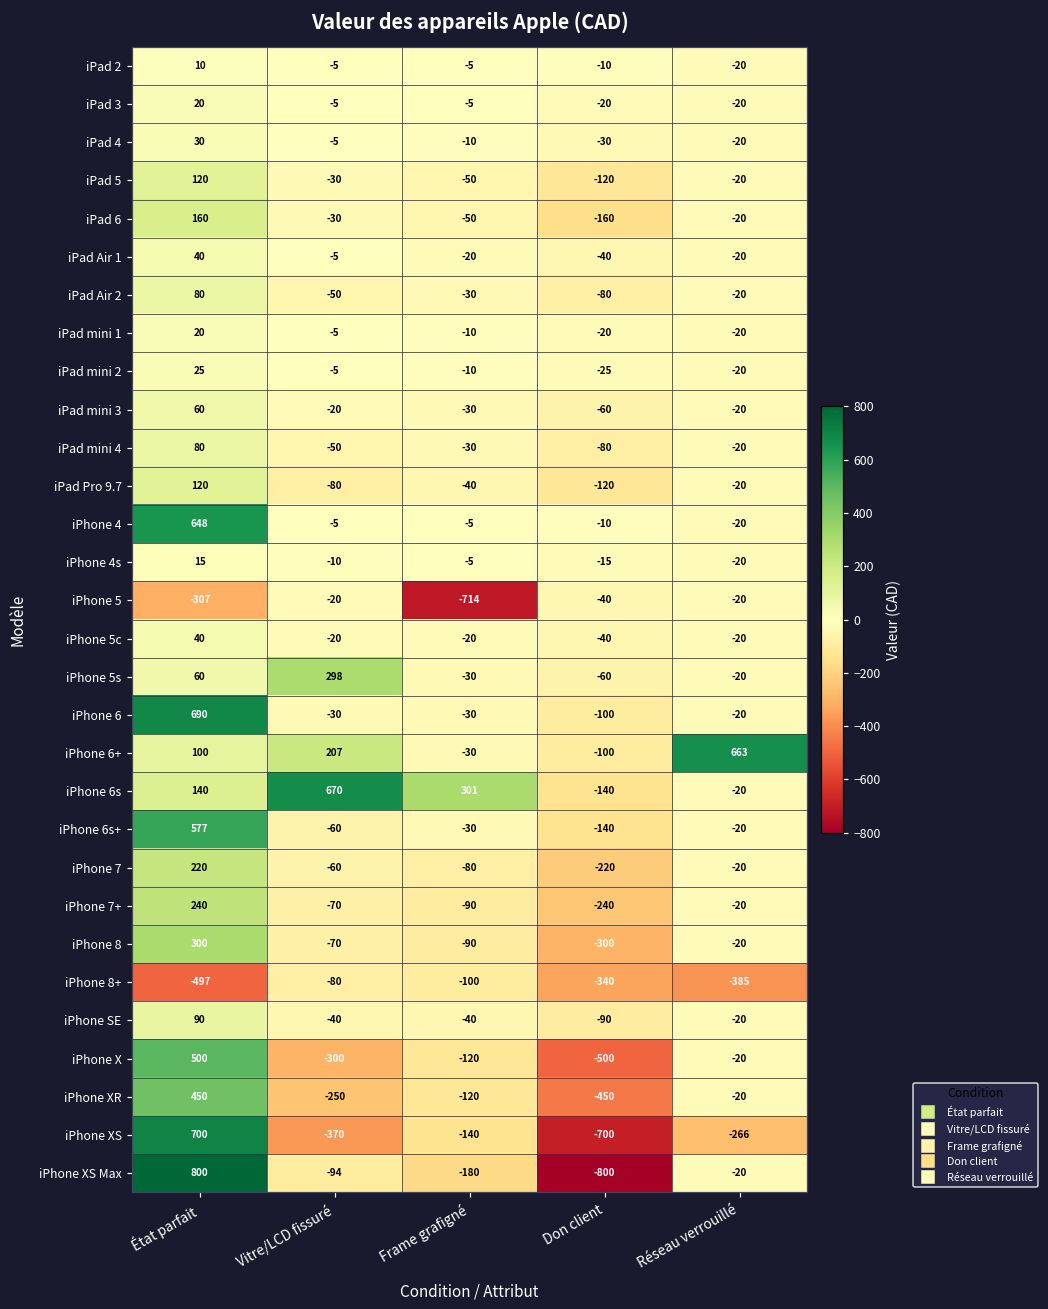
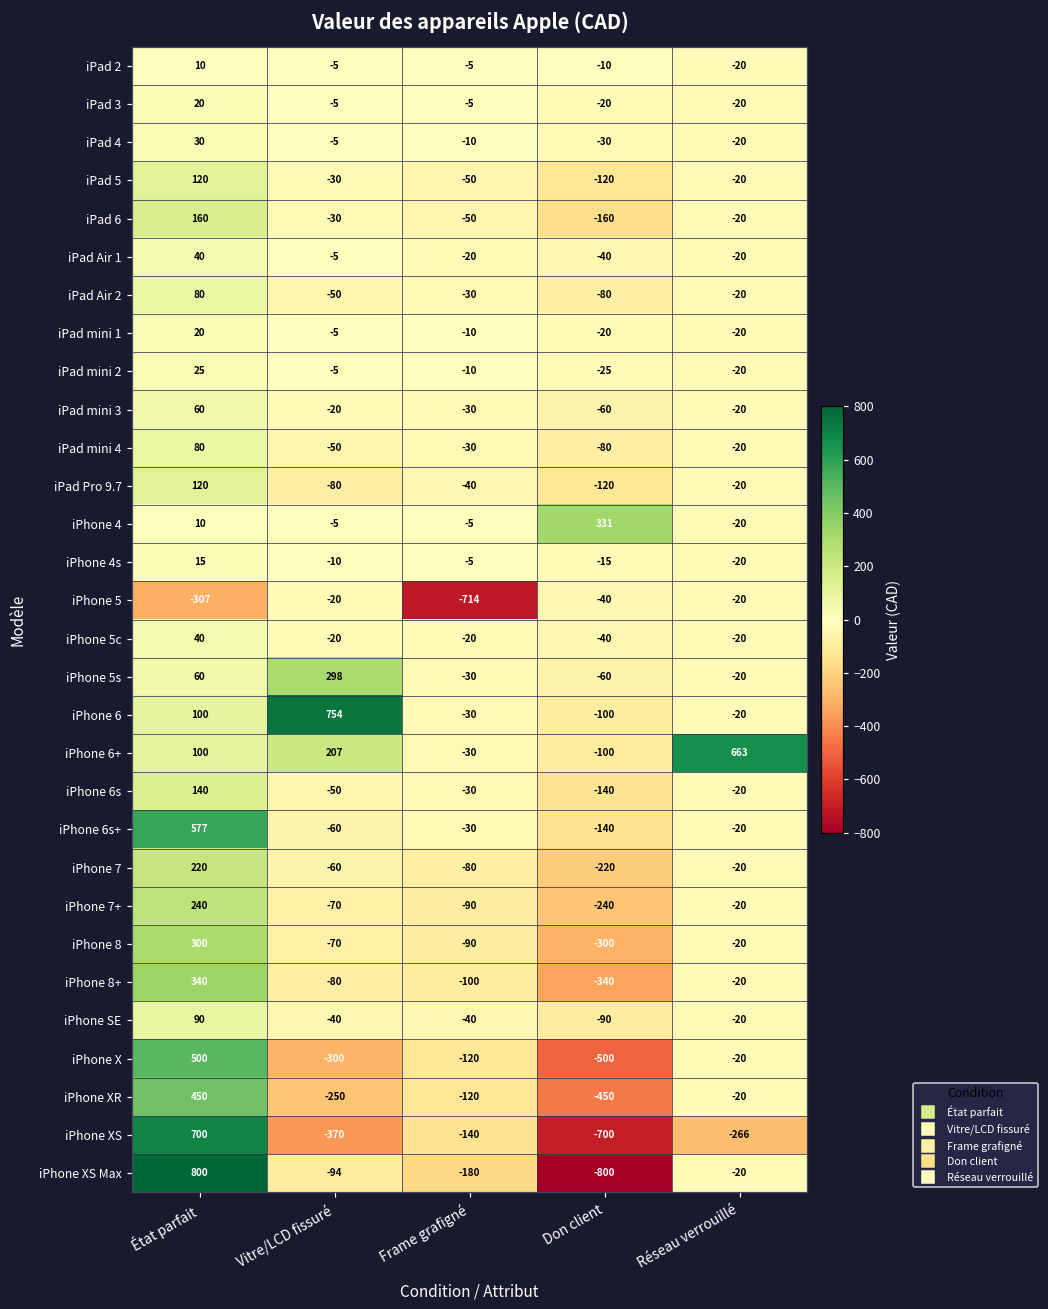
iPhone 4, État parfait: 648 -> 10
iPhone 4, Don client: -10 -> 331
iPhone 6, État parfait: 690 -> 100
iPhone 6, Vitre/LCD fissuré: -30 -> 754
iPhone 6s, Vitre/LCD fissuré: 670 -> -50
iPhone 6s, Frame grafigné: 301 -> -30
iPhone 8+, État parfait: -497 -> 340
iPhone 8+, Réseau verrouillé: -385 -> -20
